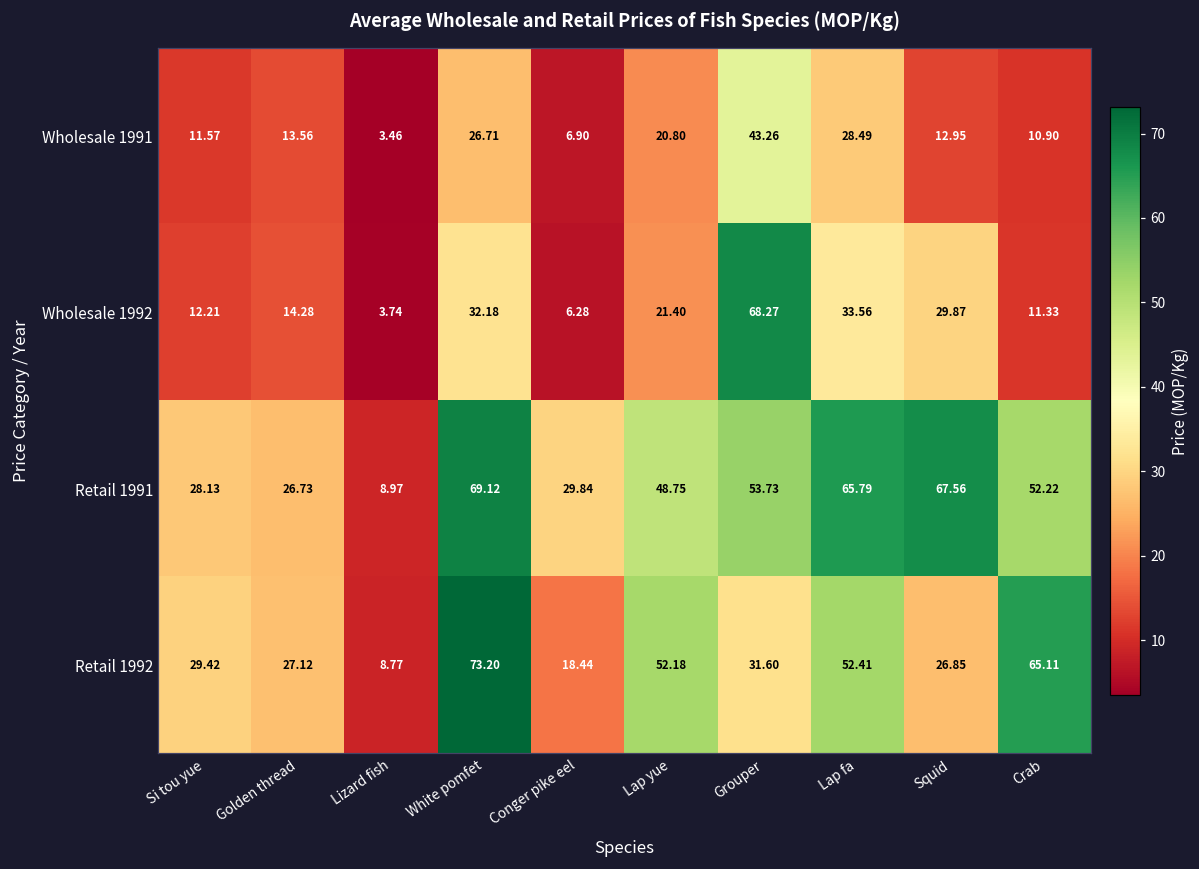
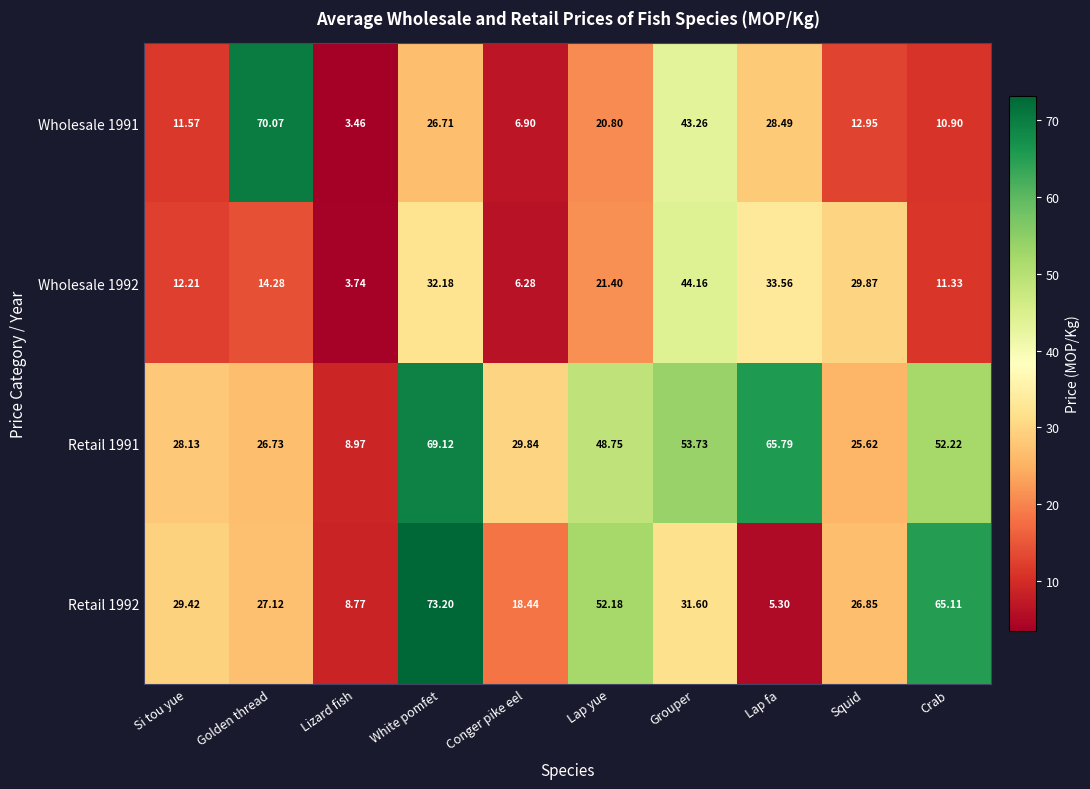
Wholesale 1991, Golden thread: 13.56 -> 70.07
Wholesale 1992, Grouper: 68.27 -> 44.16
Retail 1991, Squid: 67.56 -> 25.62
Retail 1992, Lap fa: 52.41 -> 5.30
